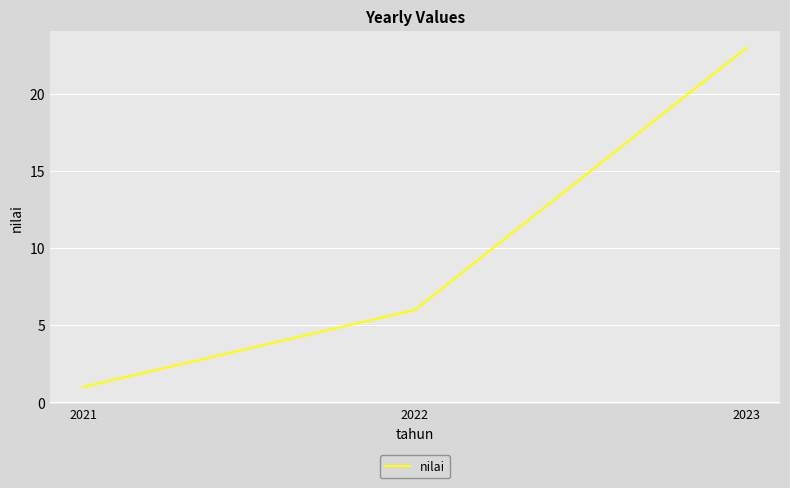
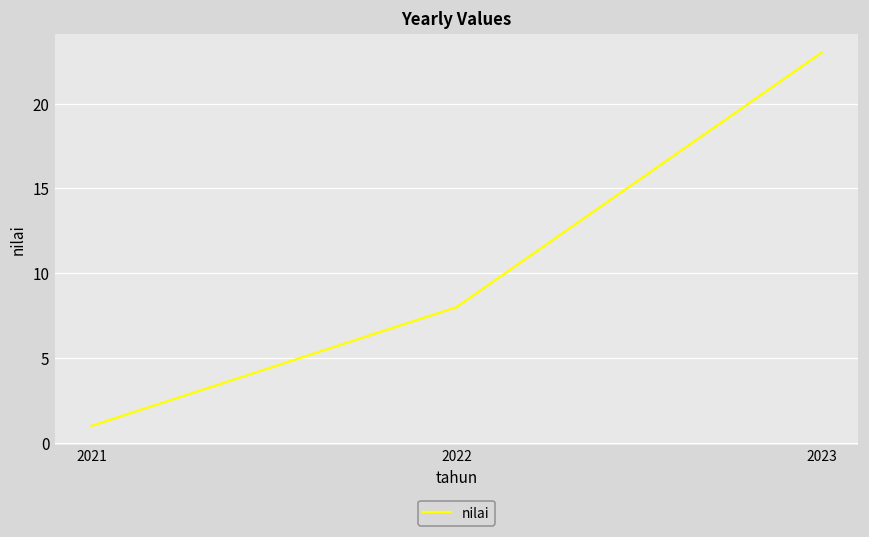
2022: 6 -> 8
